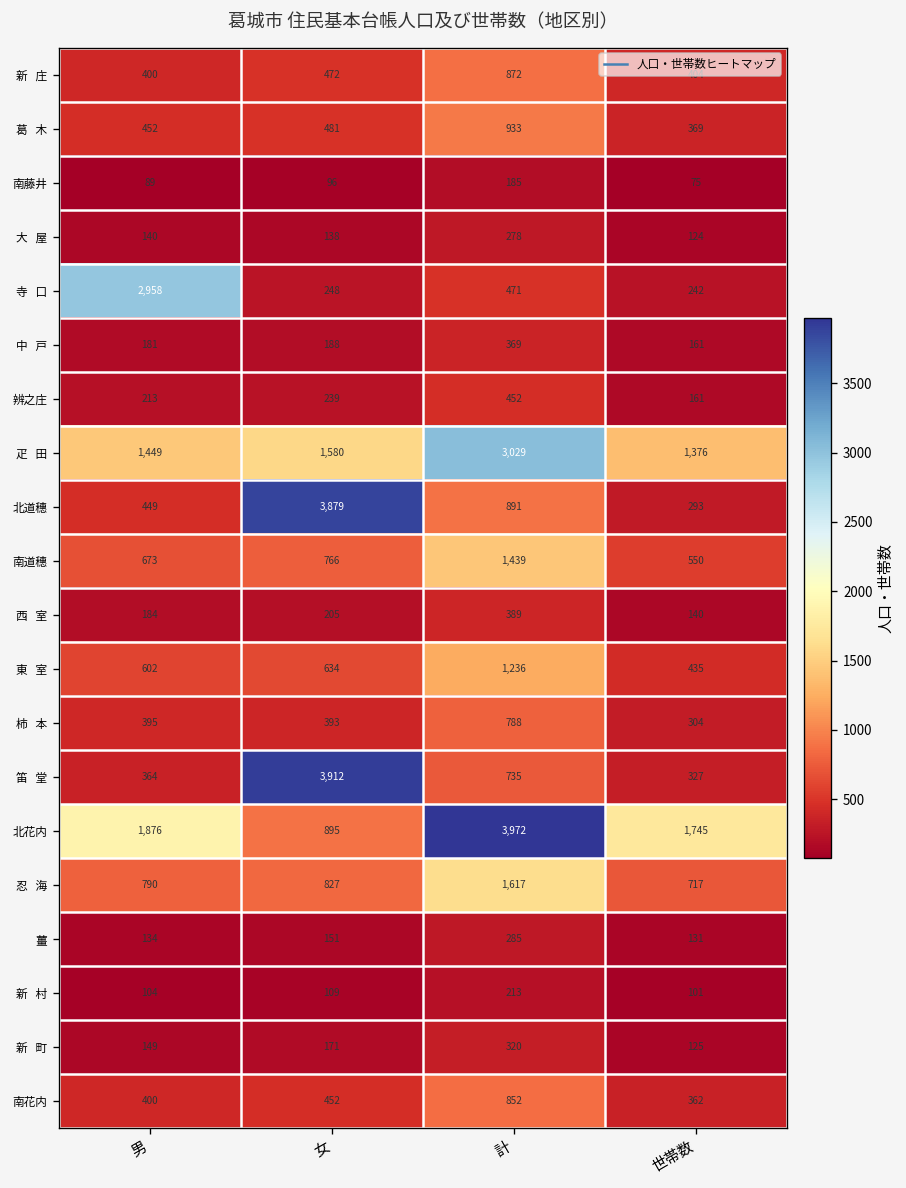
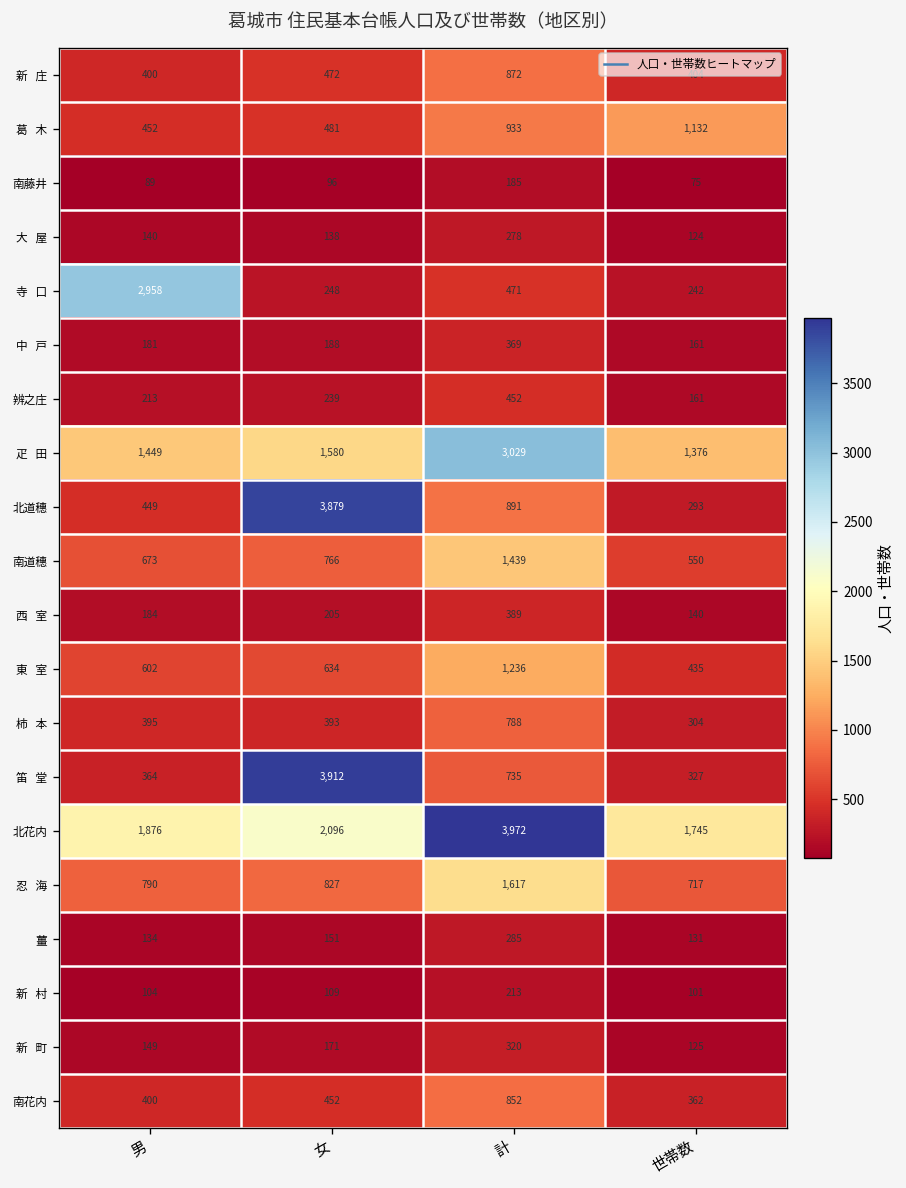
葛 木, 世帯数: 369 -> 1,132
北花内, 女: 895 -> 2,096
